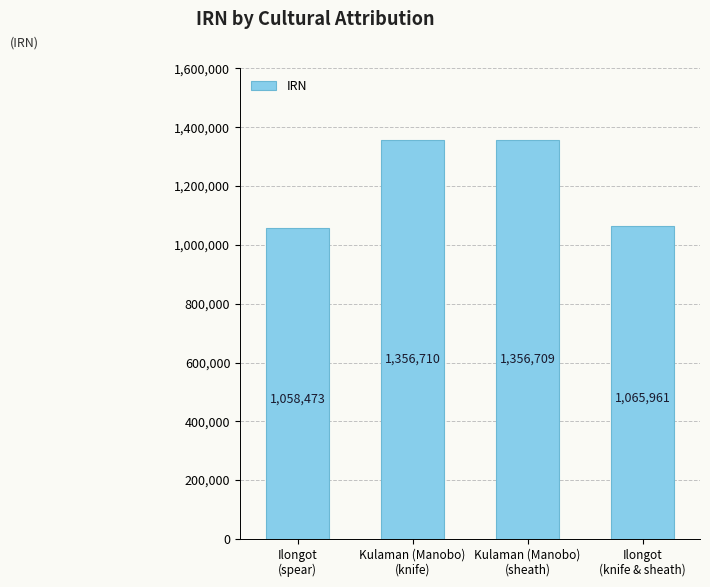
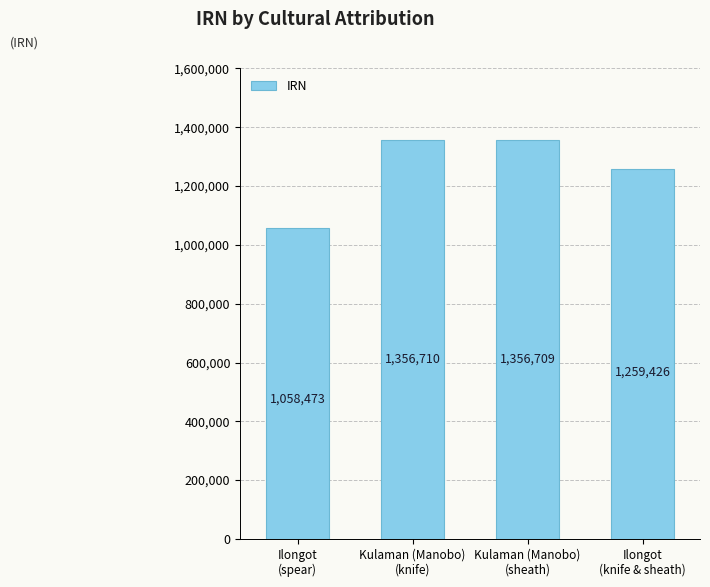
Ilongot (knife & sheath): 1,065,961 -> 1,259,426
